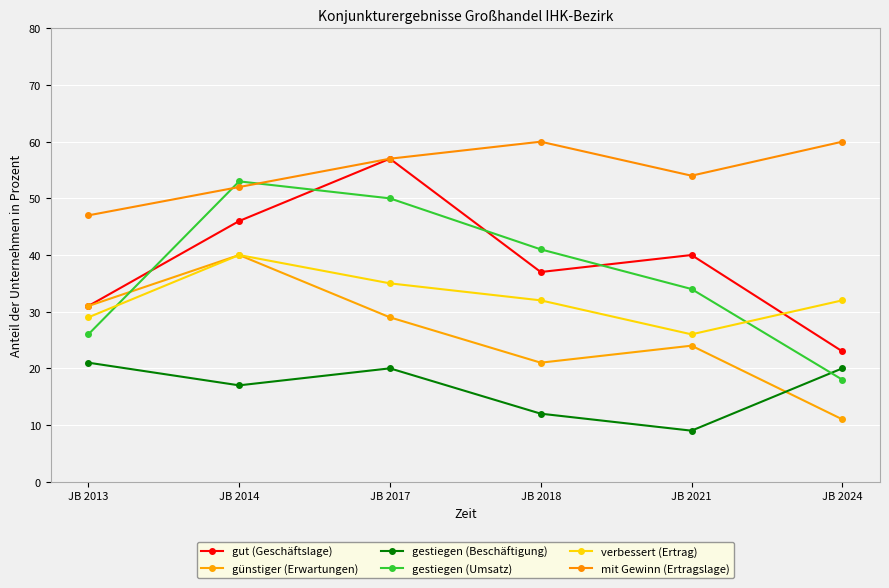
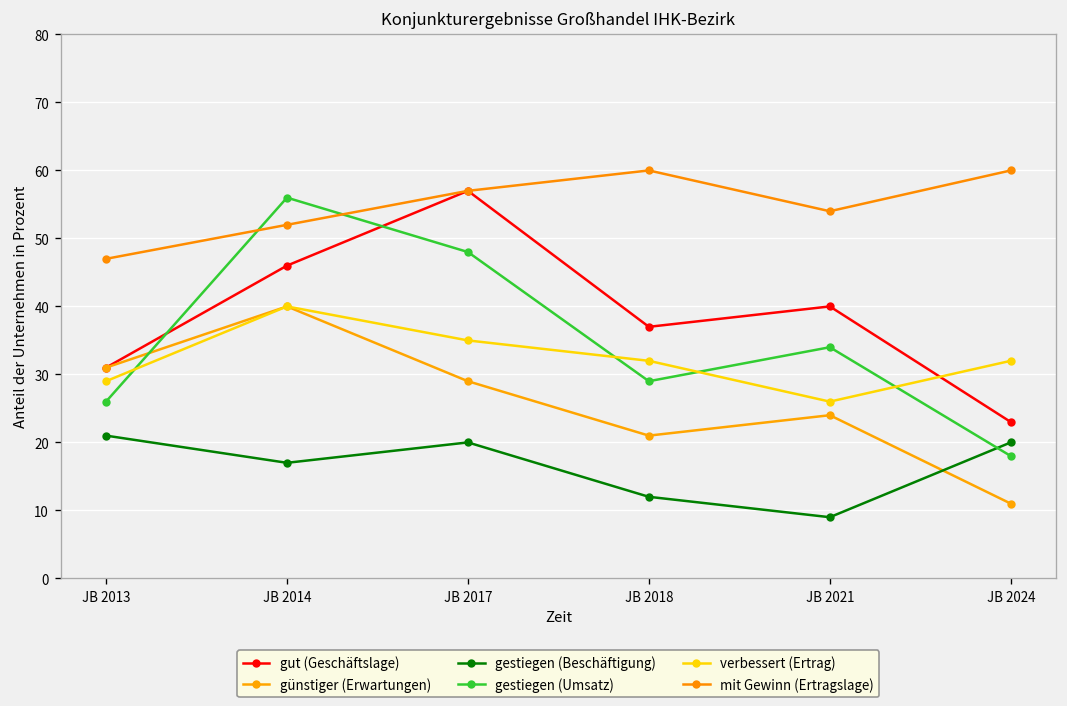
gestiegen (Umsatz), JB 2014: 53 -> 56
gestiegen (Umsatz), JB 2017: 50 -> 48
gestiegen (Umsatz), JB 2018: 41 -> 29
